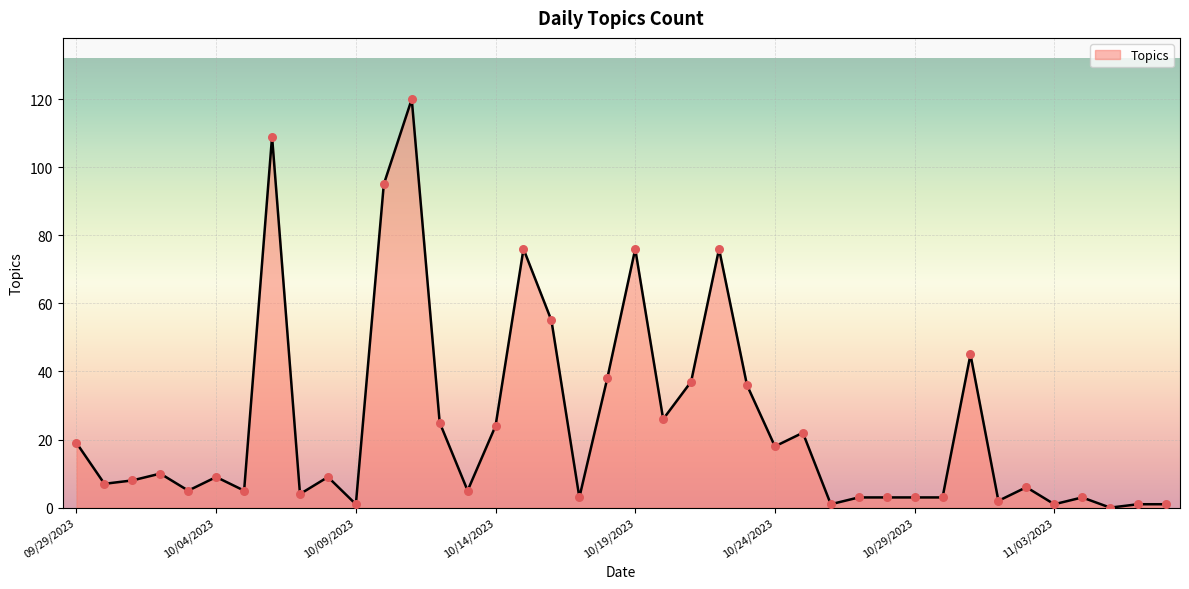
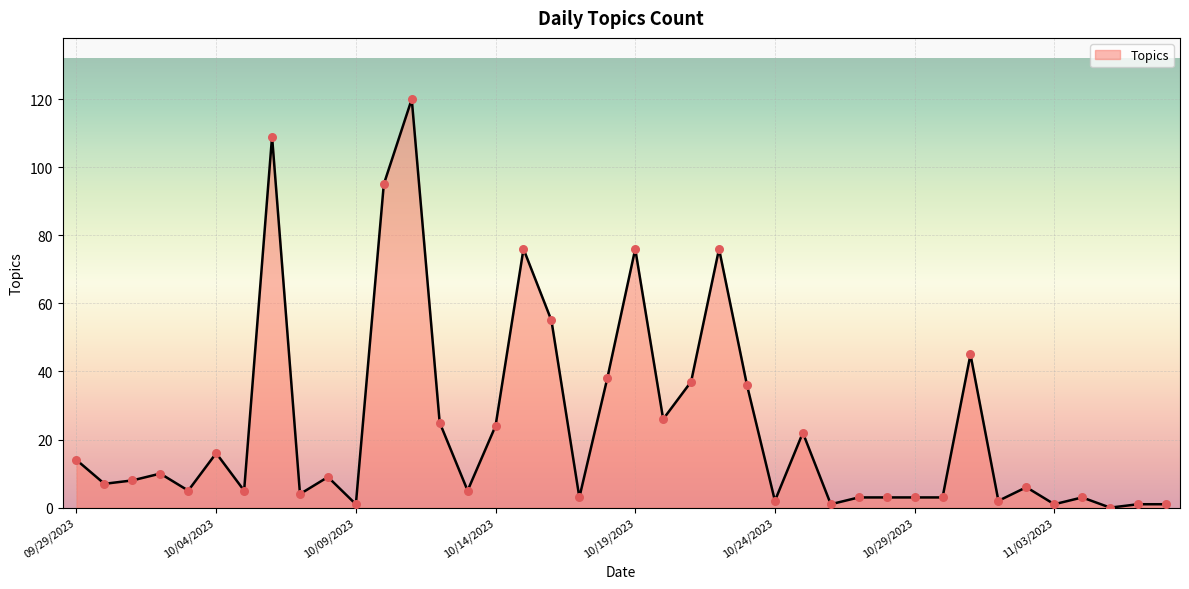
09/29/2023: 19 -> 14
10/04/2023: 9 -> 16
10/24/2023: 18 -> 2
